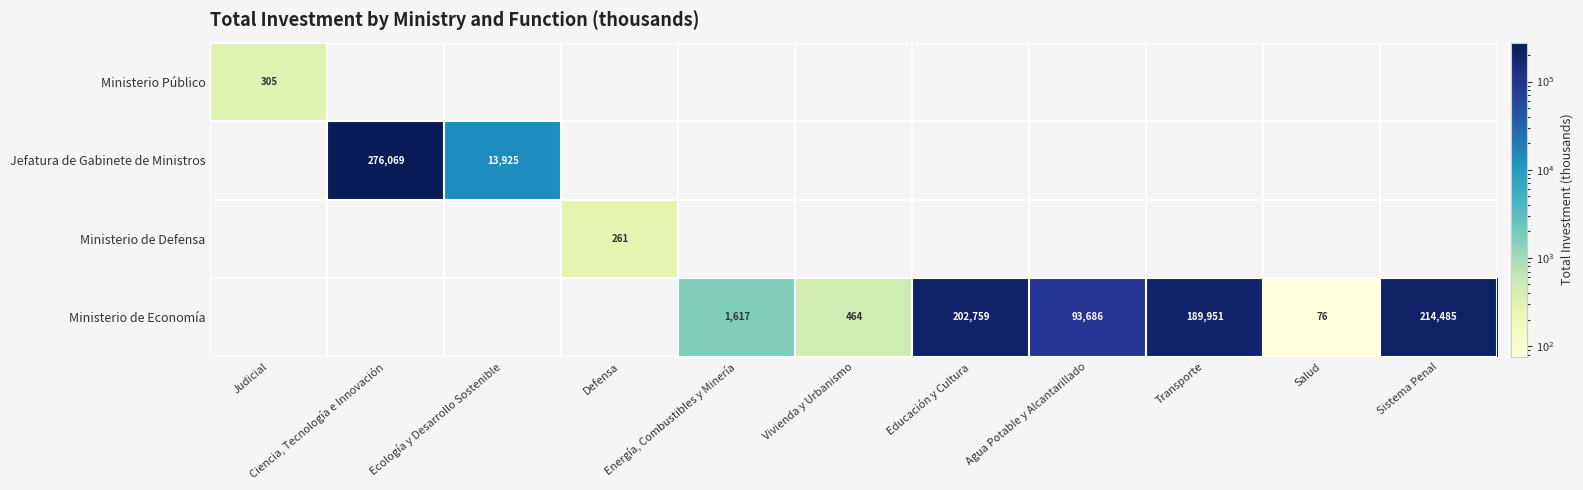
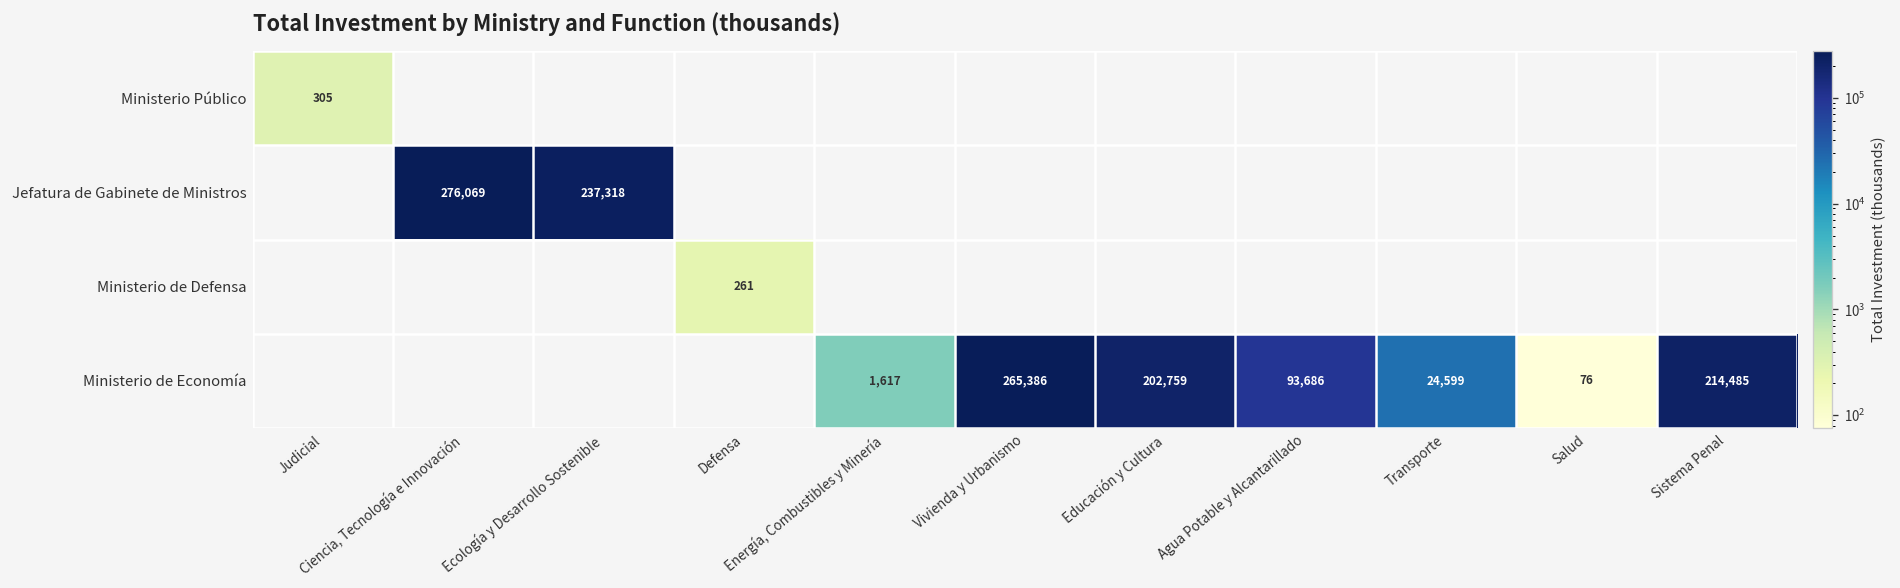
Jefatura de Gabinete de Ministros, Ecología y Desarrollo Sostenible: 13,925 -> 237,318
Ministerio de Economía, Vivienda y Urbanismo: 464 -> 265,386
Ministerio de Economía, Transporte: 189,951 -> 24,599
